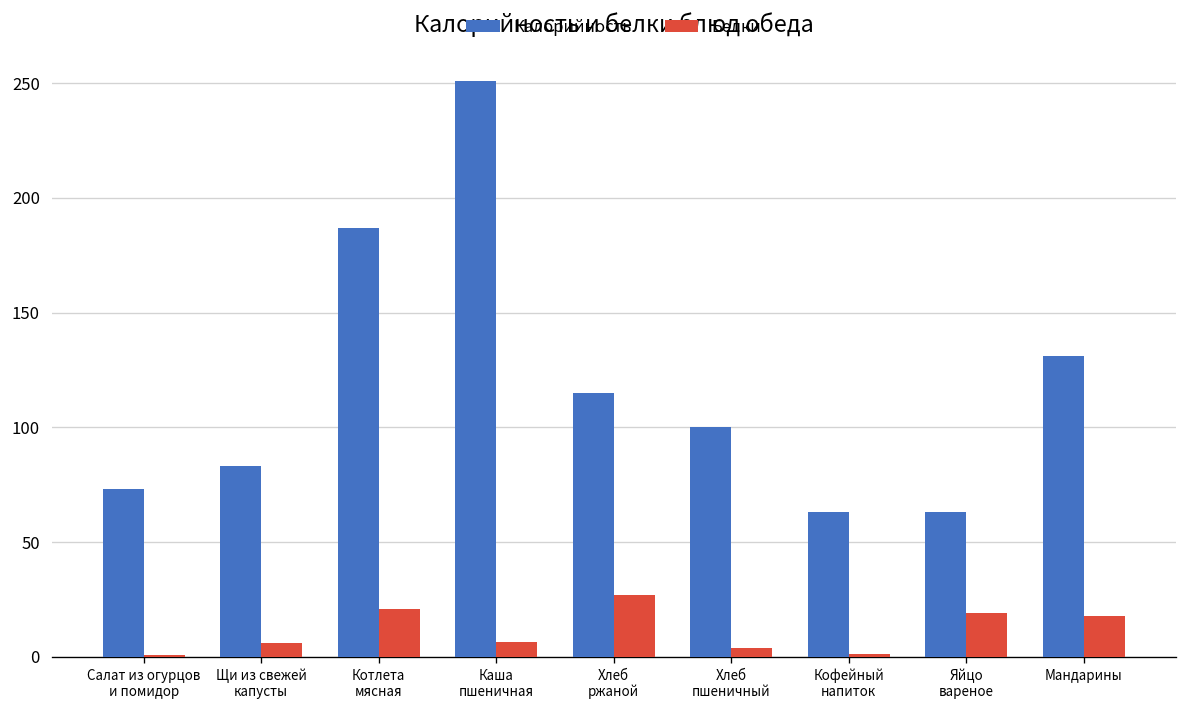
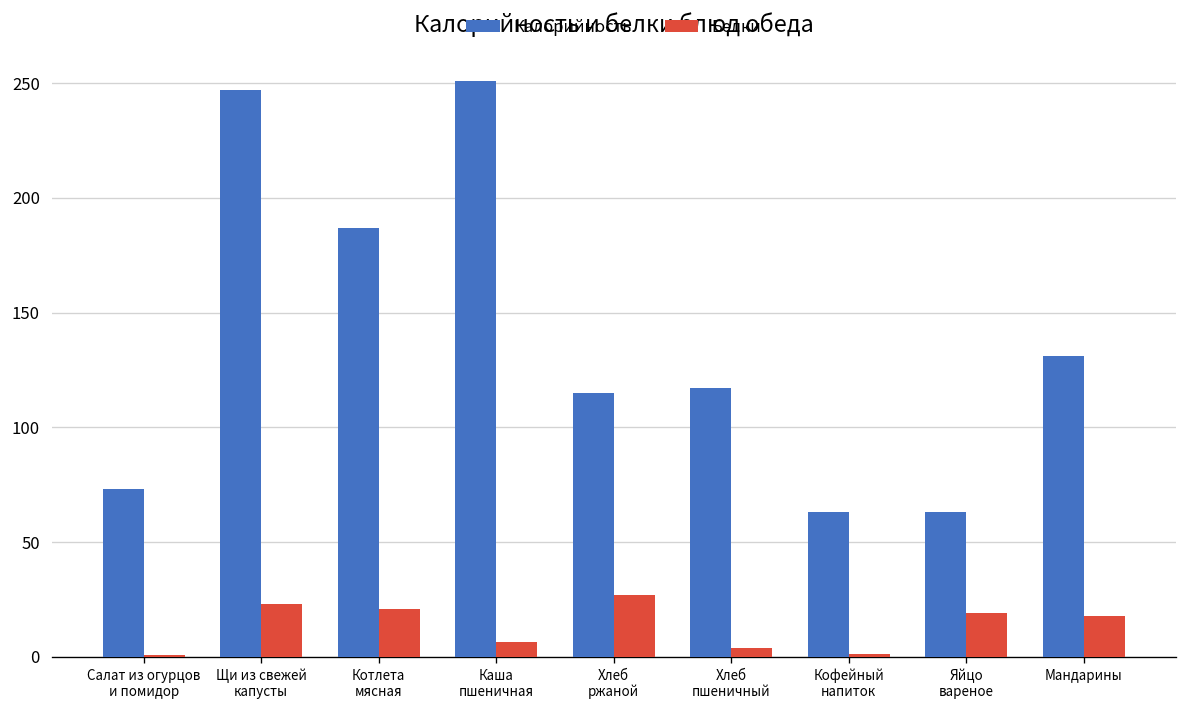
Калорийность, Щи из свежей капусты: 83 -> 247
Белки, Щи из свежей капусты: 6 -> 23
Калорийность, Хлеб пшеничный: 100 -> 117
